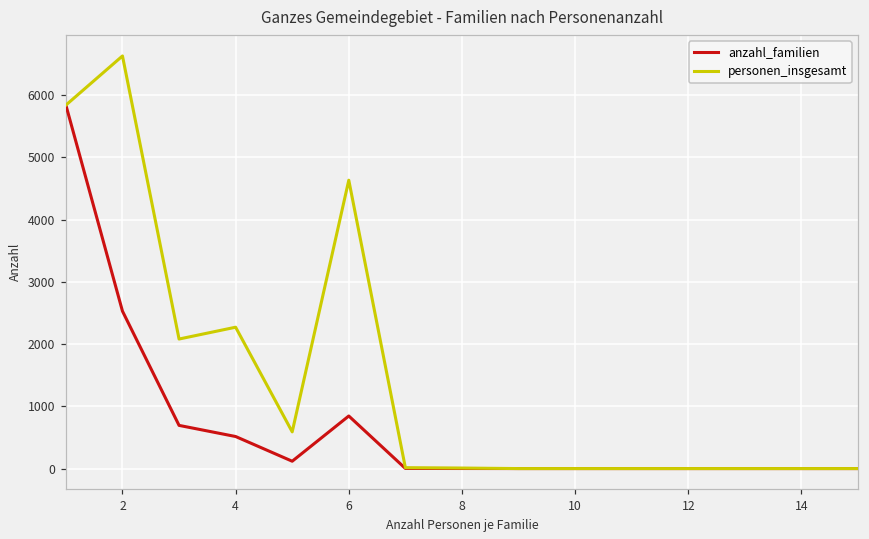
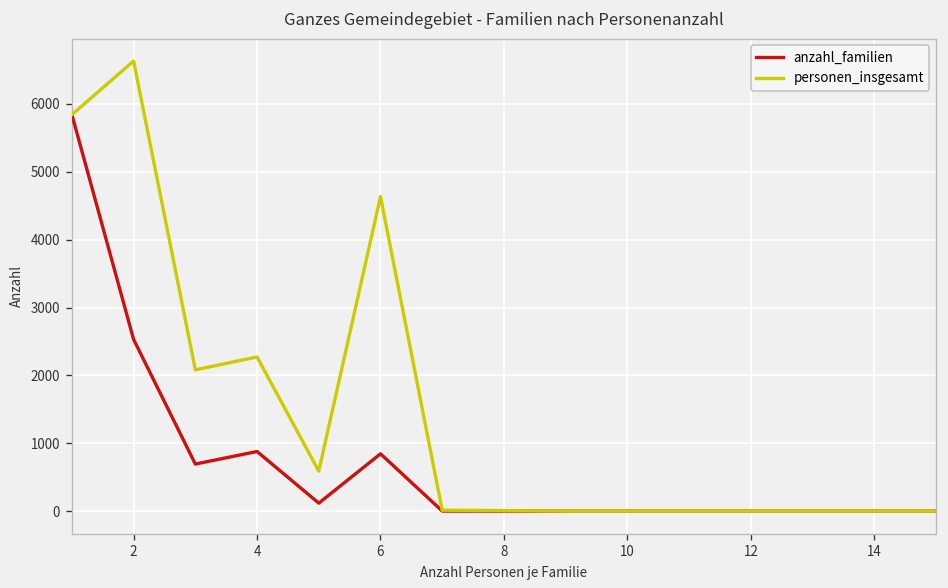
anzahl_familien, 4: 500 -> 900
